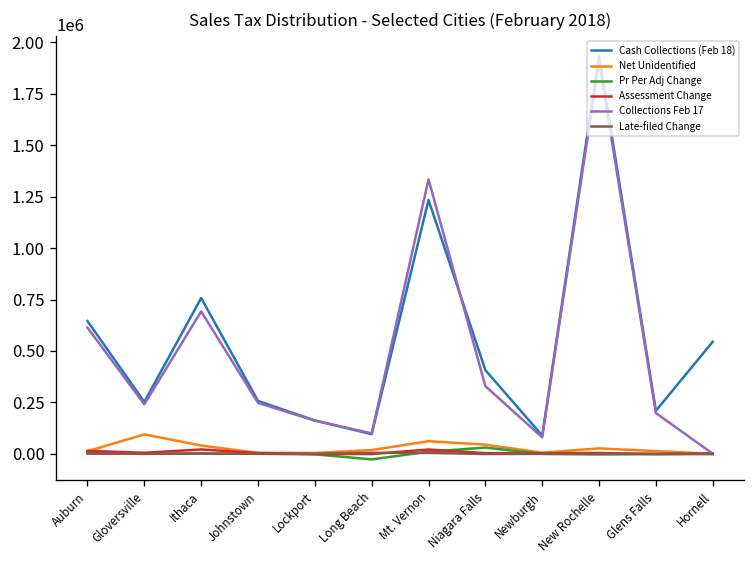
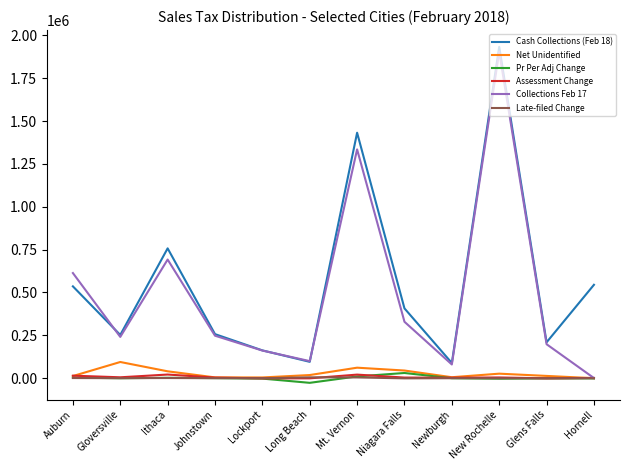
Cash Collections (Feb 18), Auburn: 650000 -> 540000
Cash Collections (Feb 18), Mt. Vernon: 1230000 -> 1430000
